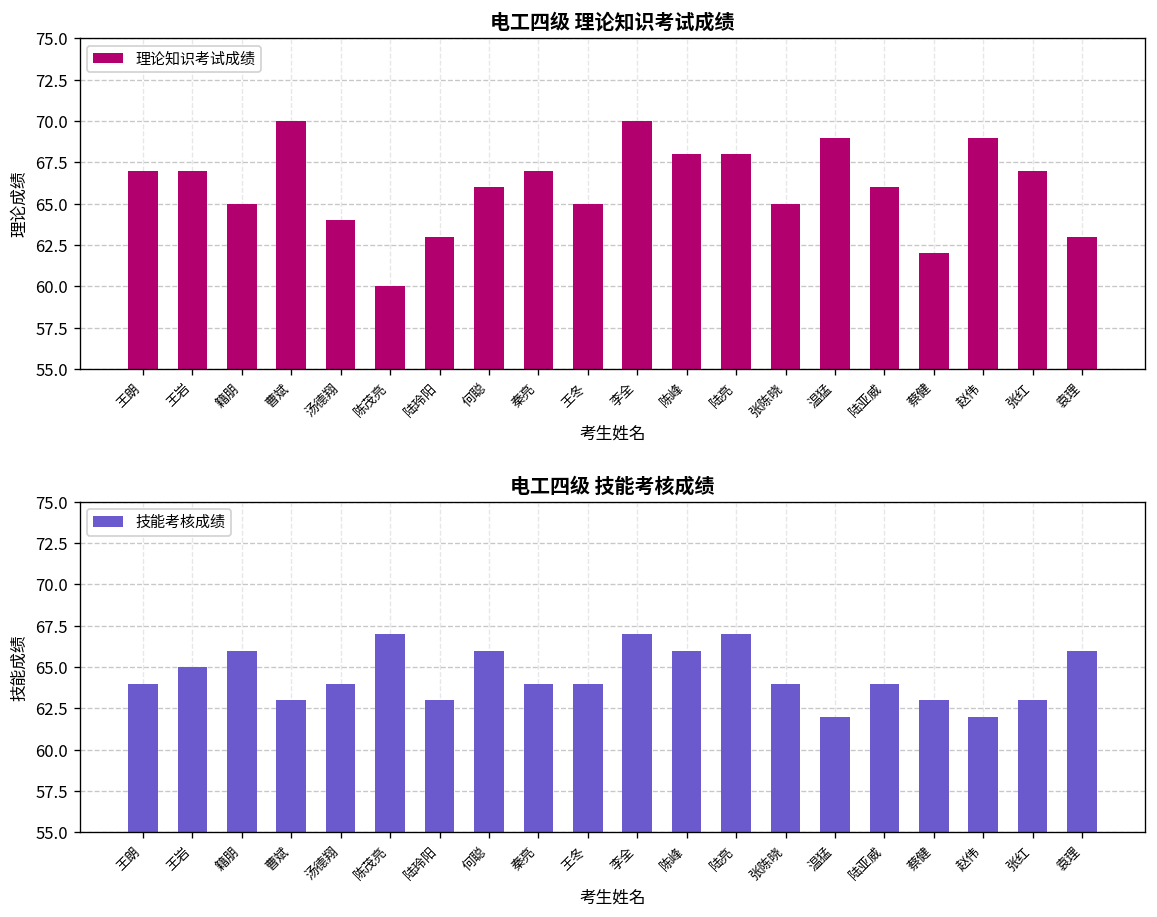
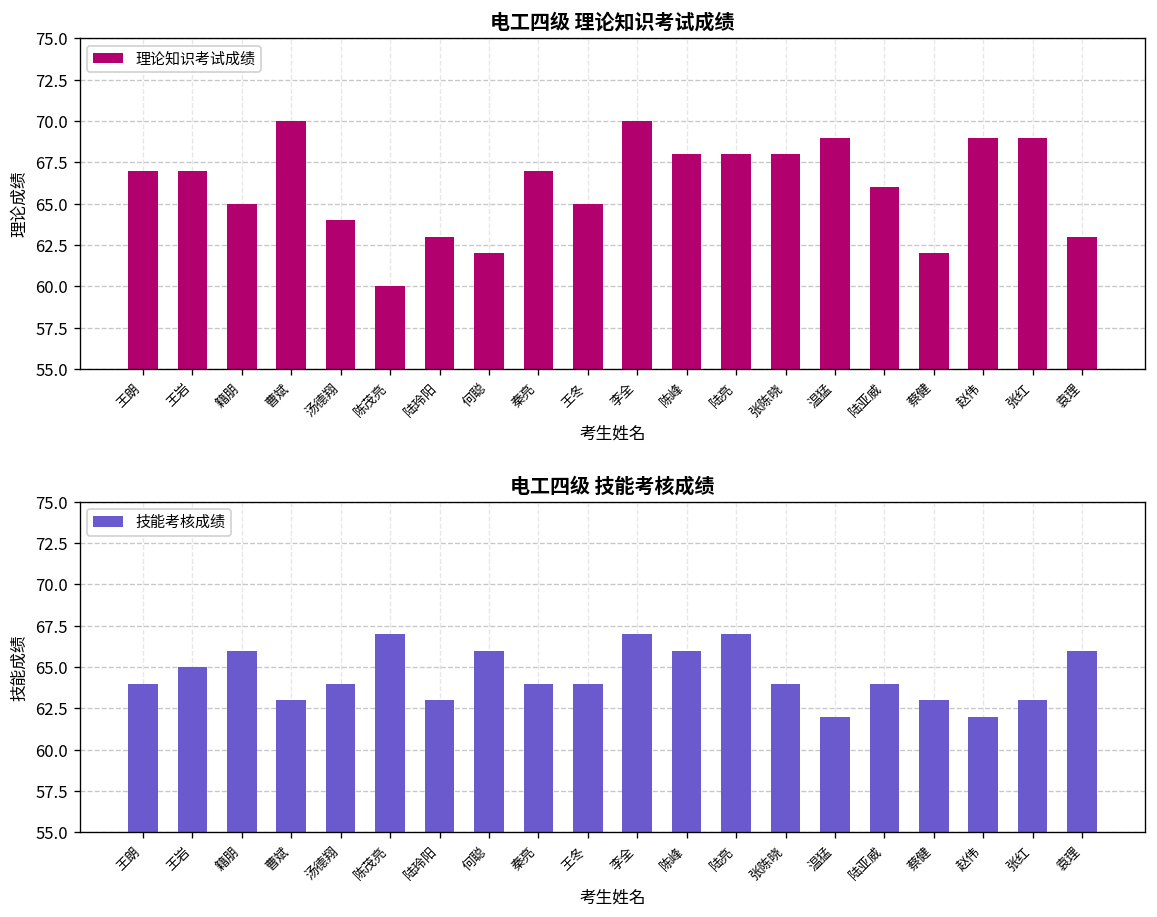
电工四级 理论知识考试成绩, 何聪: 66 -> 62
电工四级 理论知识考试成绩, 张陈晓: 65 -> 68
电工四级 理论知识考试成绩, 张红: 67 -> 69
